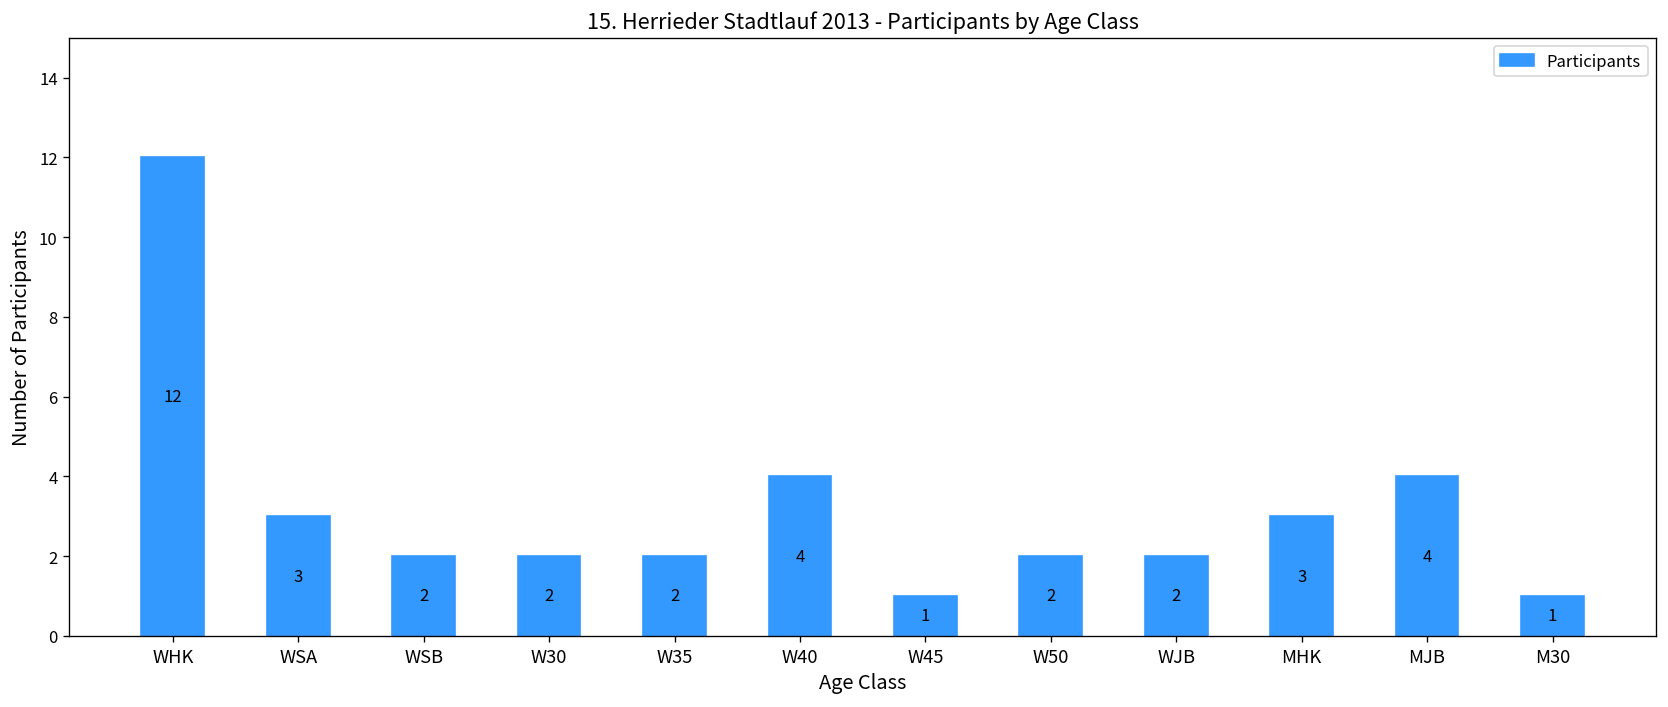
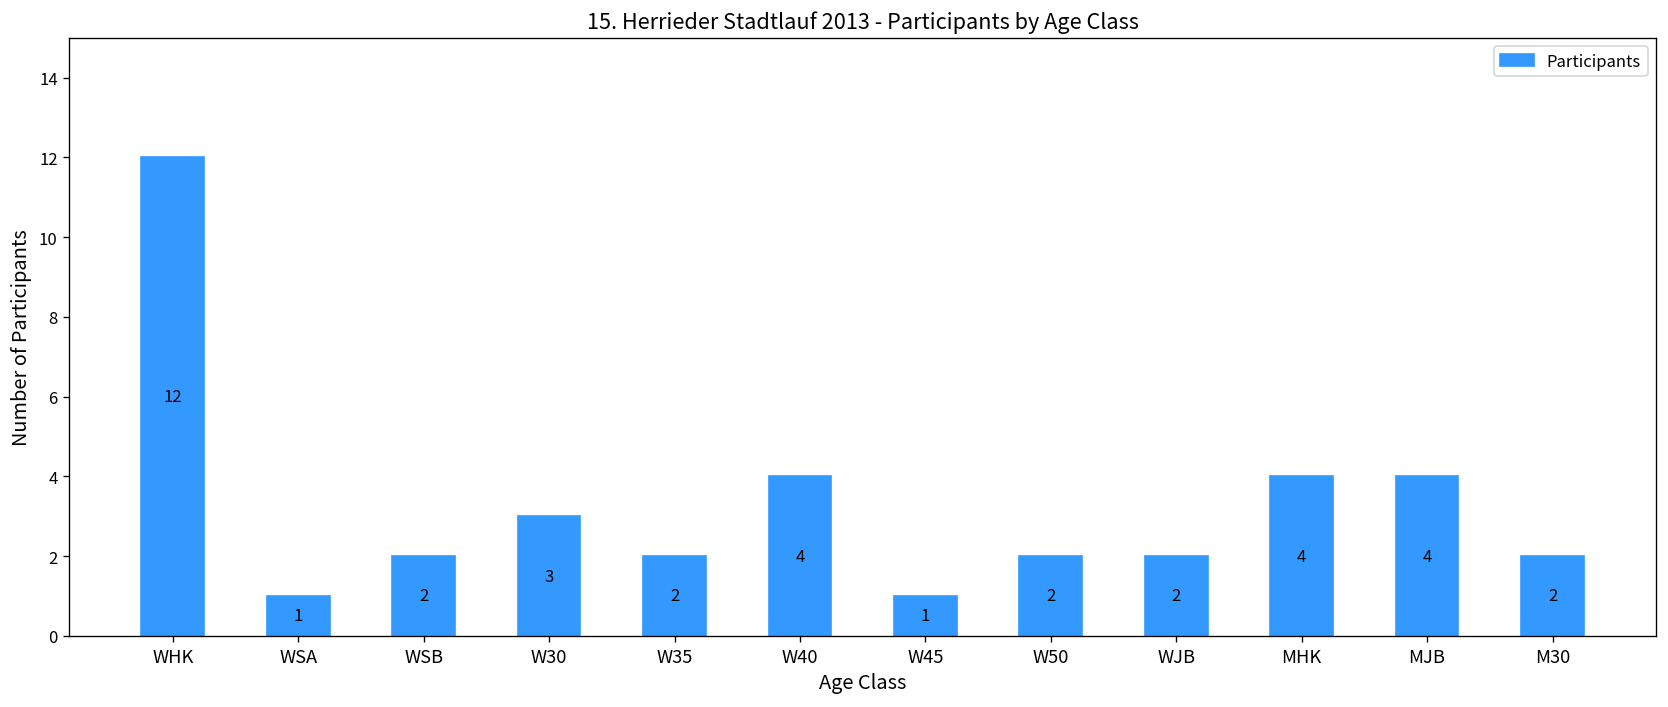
WSA: 3 -> 1
W30: 2 -> 3
MHK: 3 -> 4
M30: 1 -> 2
